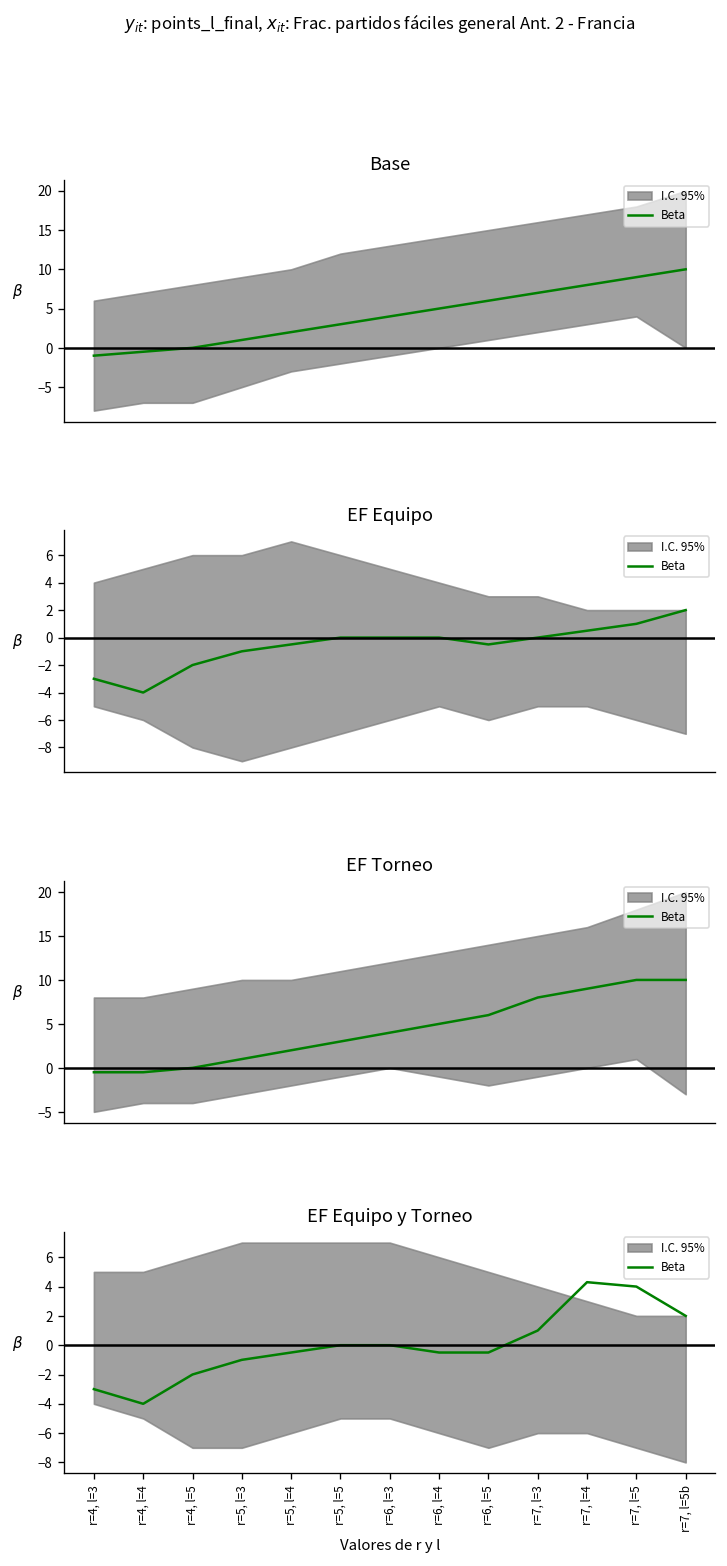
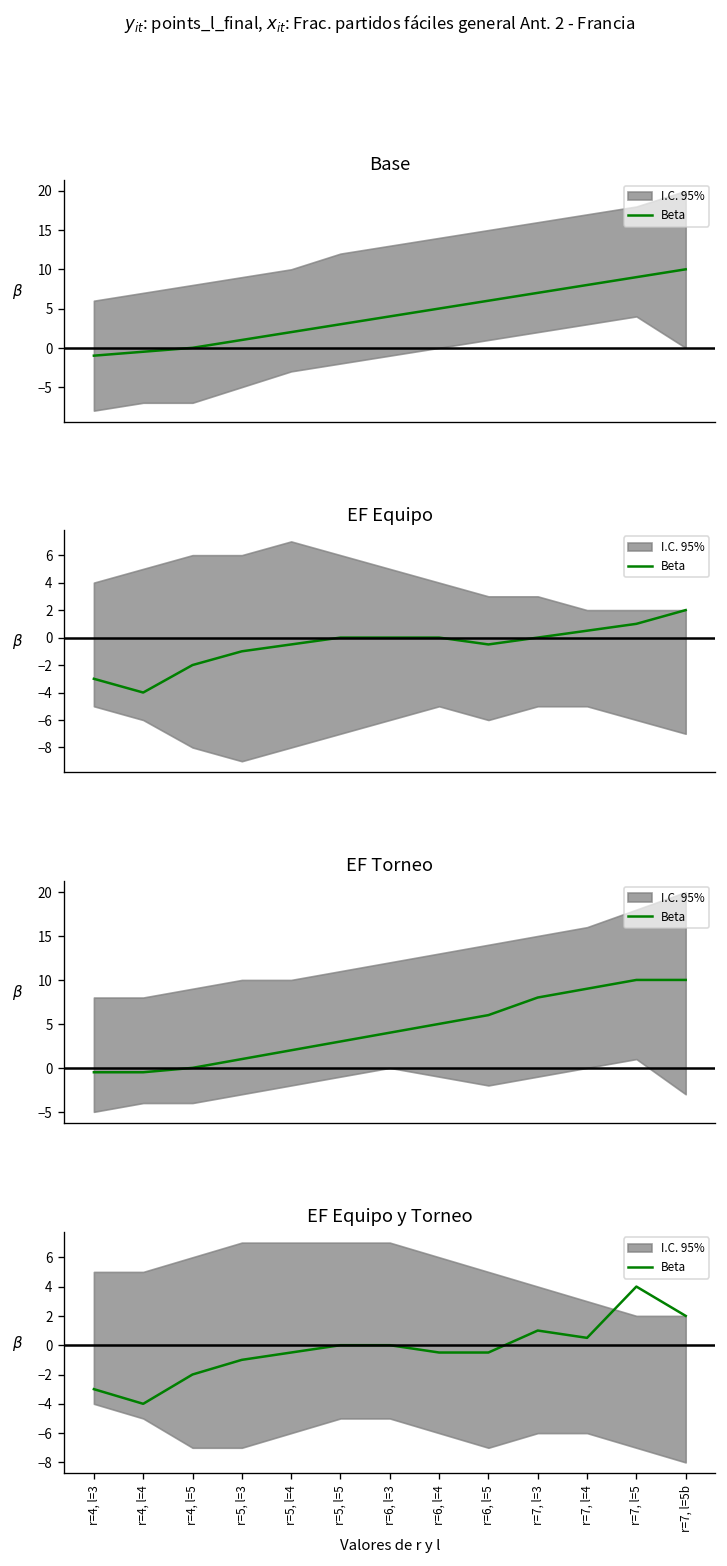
EF Equipo y Torneo, Beta, r=7, l=4: 4.3 -> 0.5
